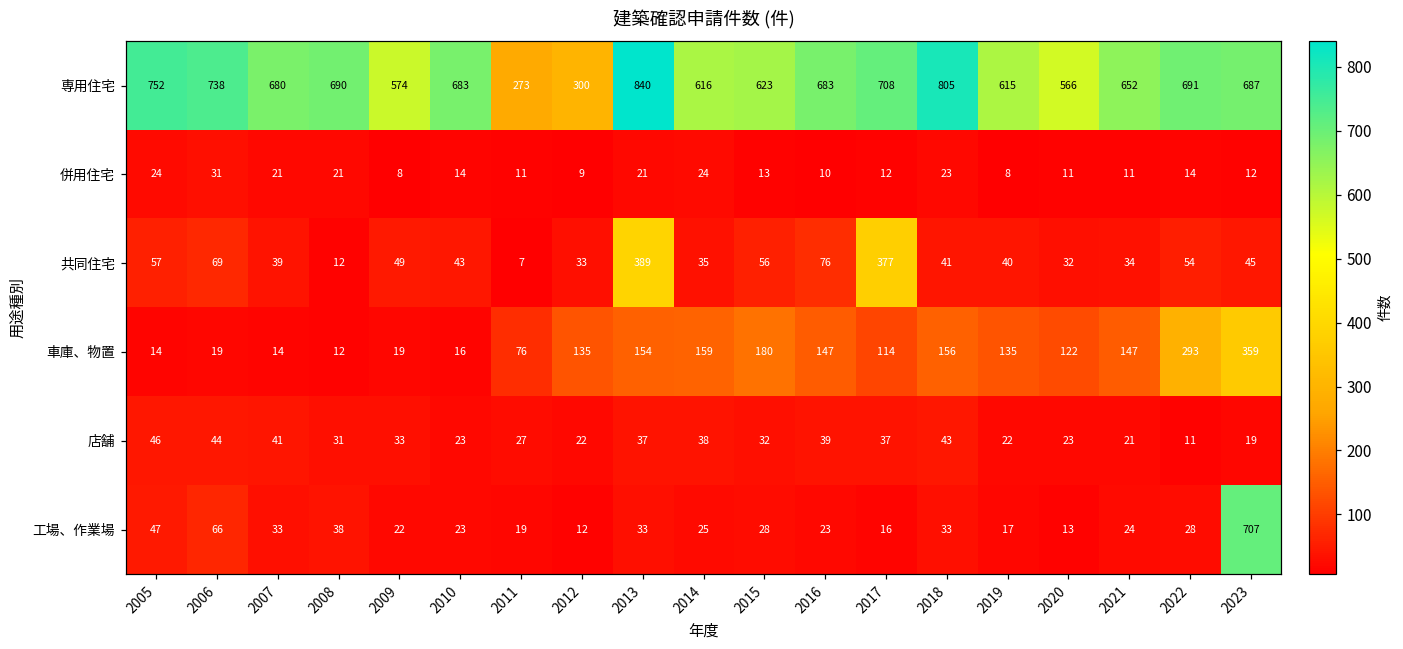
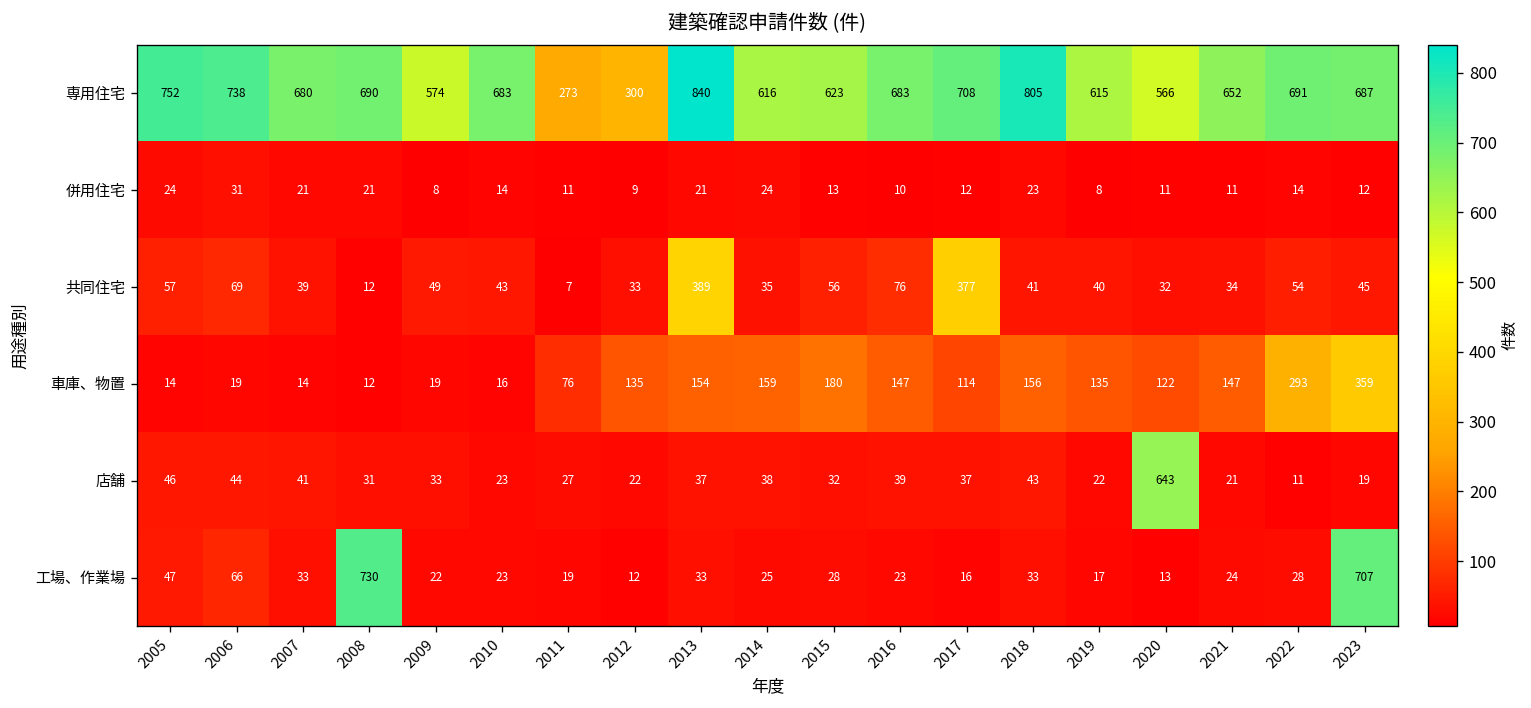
店舗, 2020: 23 -> 643
工場、作業場, 2008: 38 -> 730
